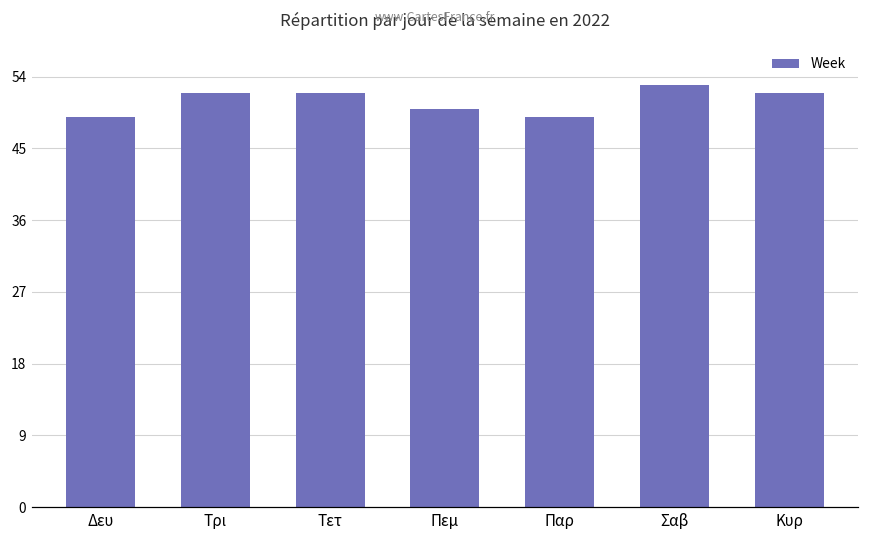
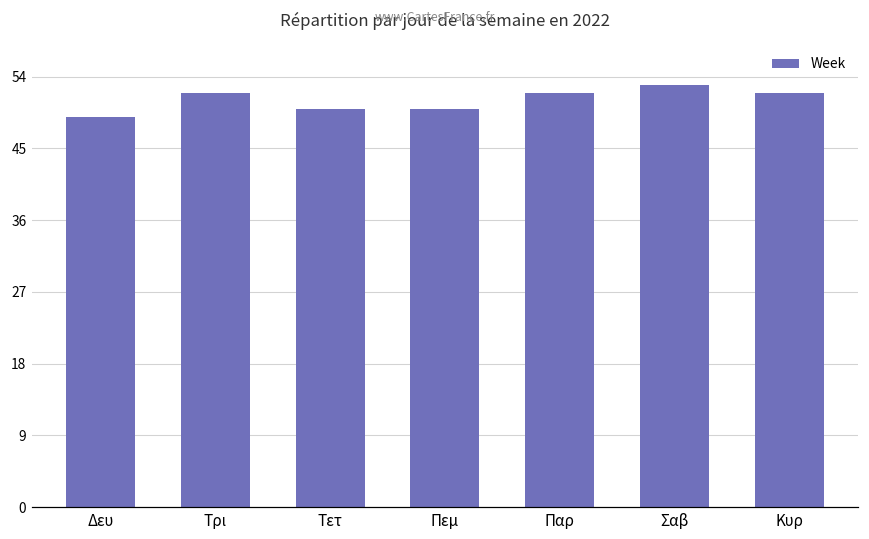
Τετ: 52 -> 50
Παρ: 49 -> 52
